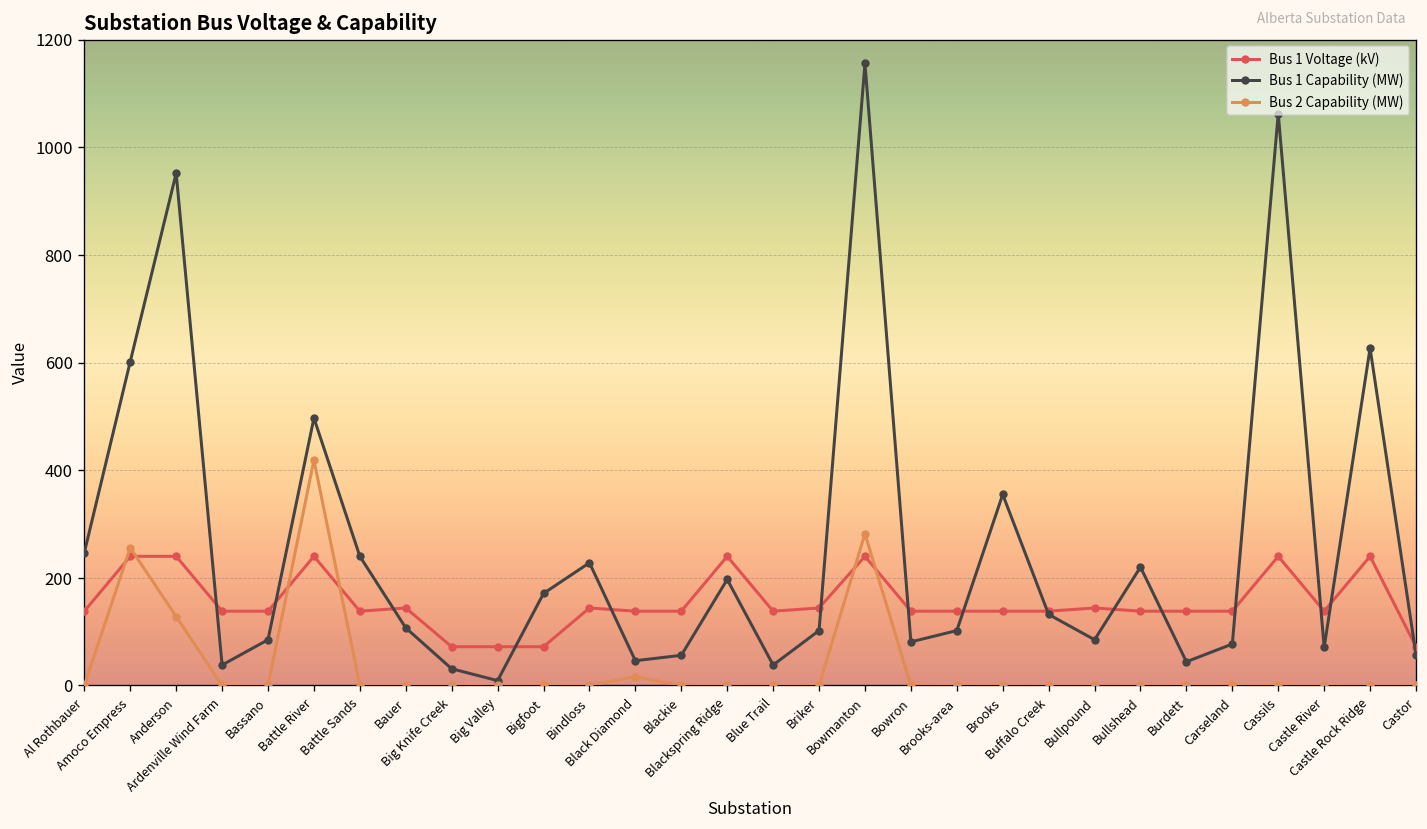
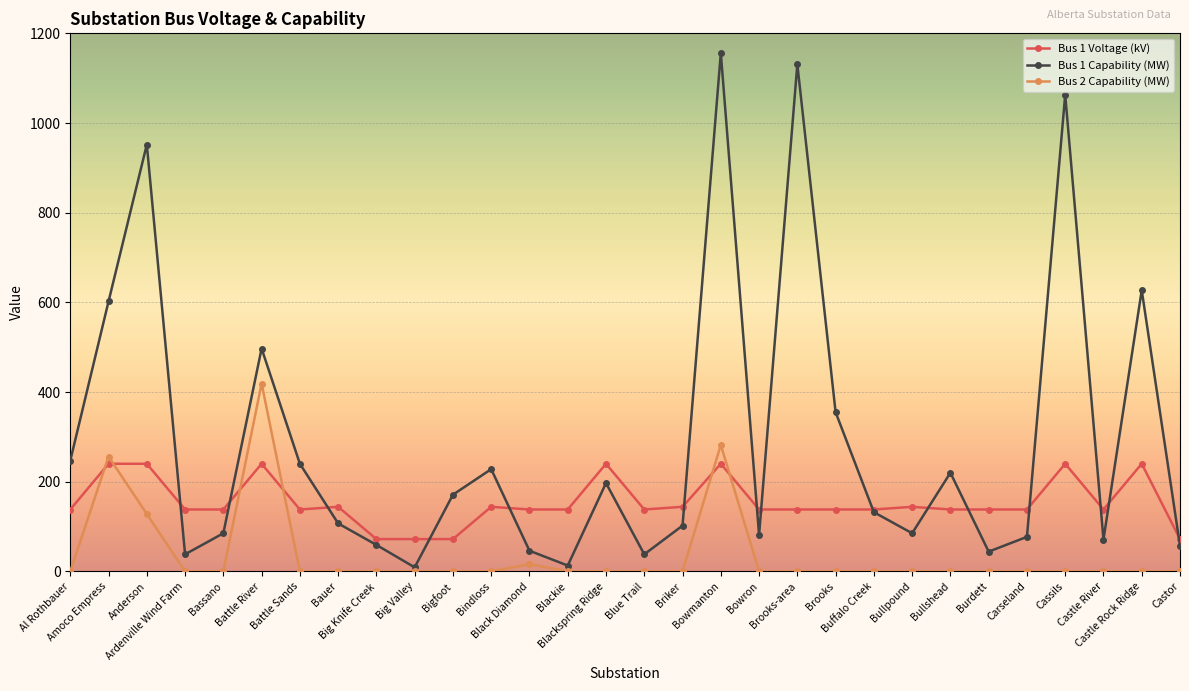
Bus 1 Capability (MW), Big Knife Creek: 30 -> 60
Bus 1 Capability (MW), Blackie: 60 -> 10
Bus 1 Capability (MW), Brooks-area: 100 -> 1130
